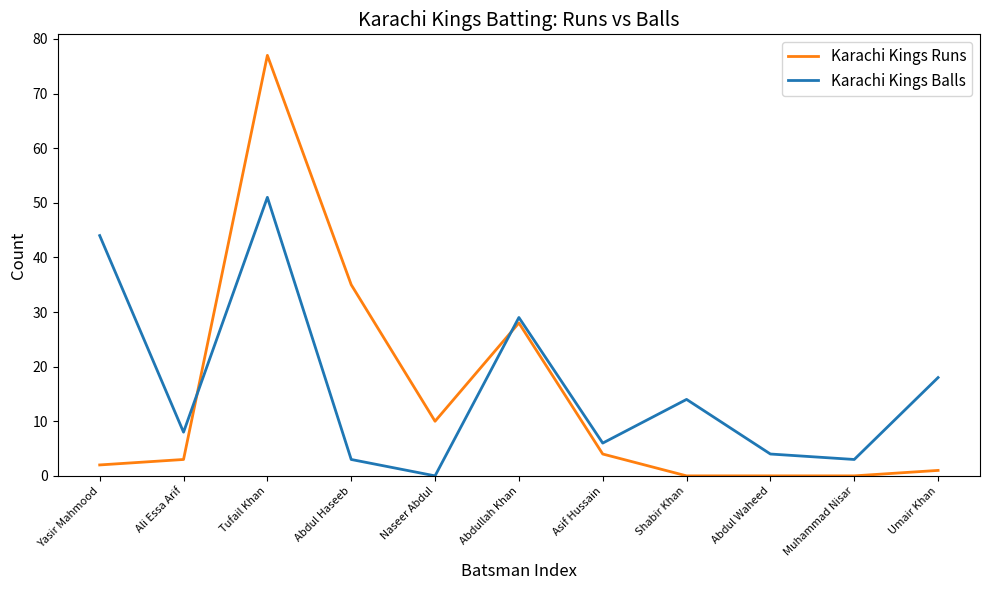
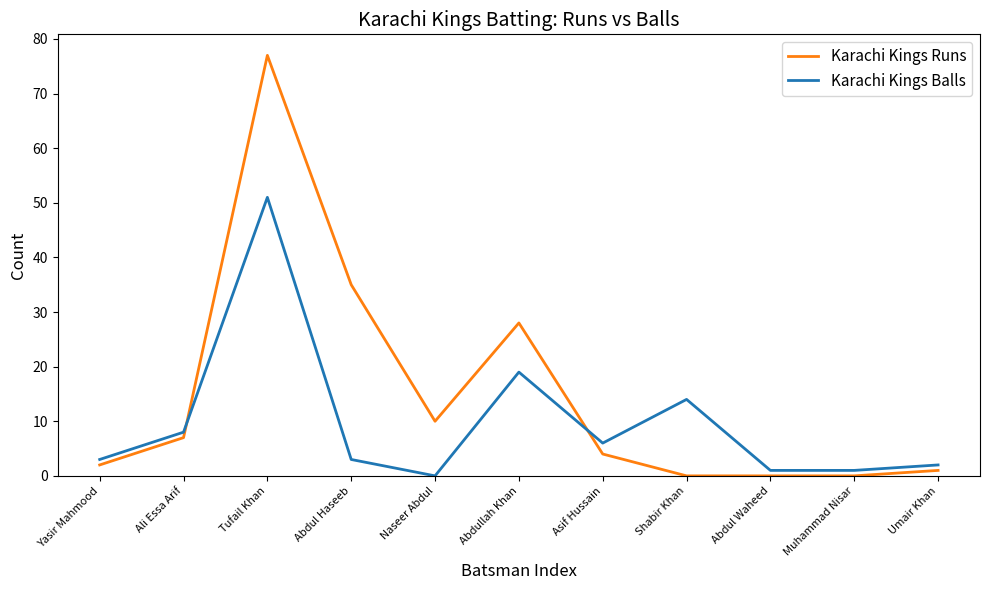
Karachi Kings Balls, Yasir Mahmood: 44 -> 3
Karachi Kings Runs, Ali Essa Arif: 3 -> 7
Karachi Kings Balls, Abdullah Khan: 29 -> 19
Karachi Kings Balls, Abdul Waheed: 4 -> 1
Karachi Kings Balls, Muhammad Nisar: 3 -> 1
Karachi Kings Balls, Umair Khan: 18 -> 2
